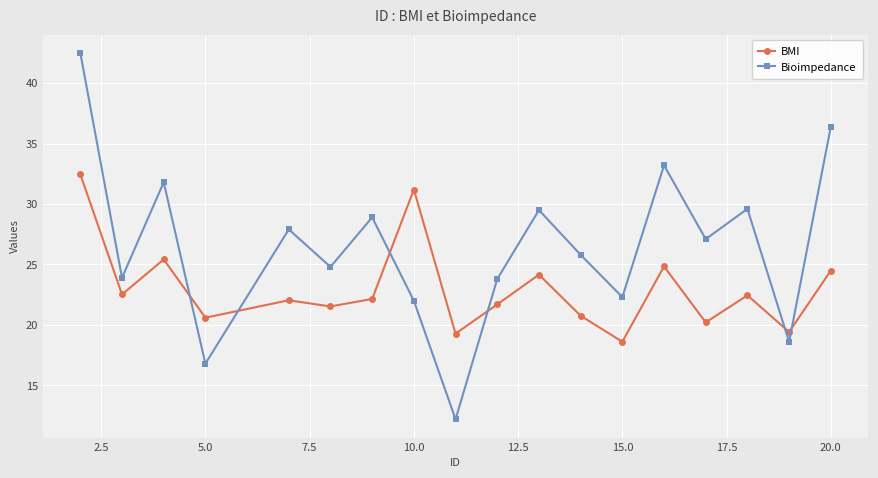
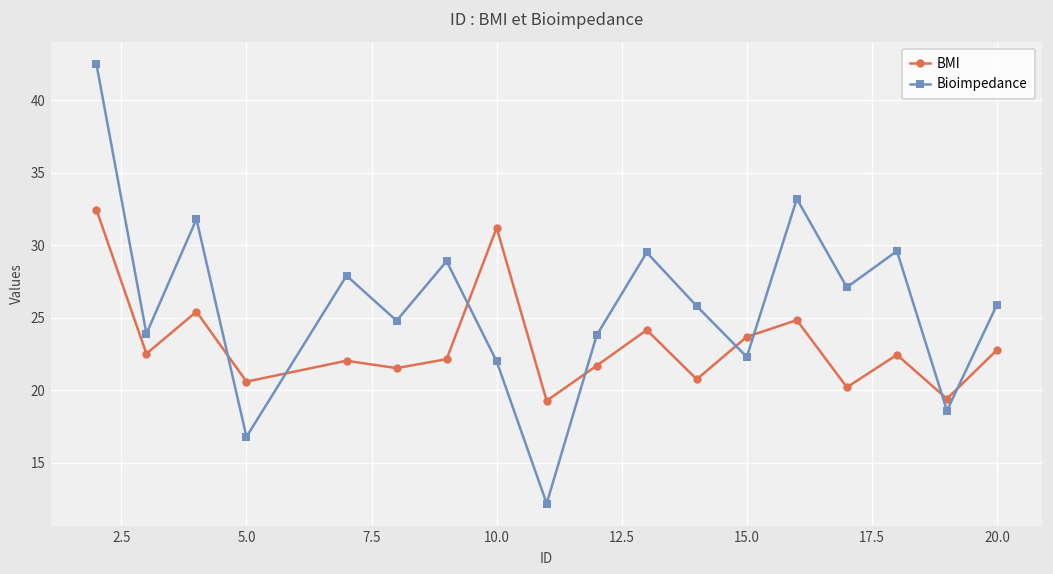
BMI, 15.0: 18.6 -> 23.7
BMI, 20.0: 24.5 -> 22.8
Bioimpedance, 20.0: 36.4 -> 25.9
